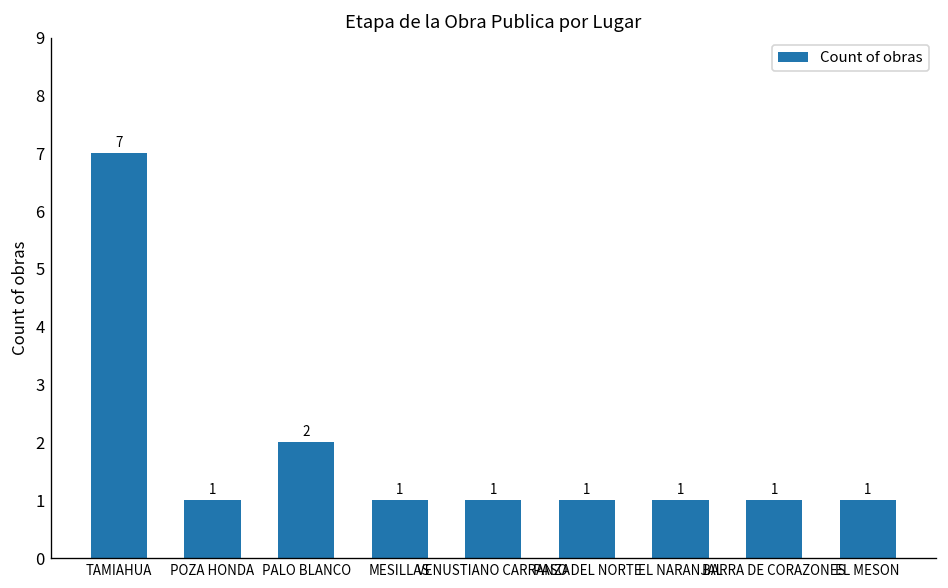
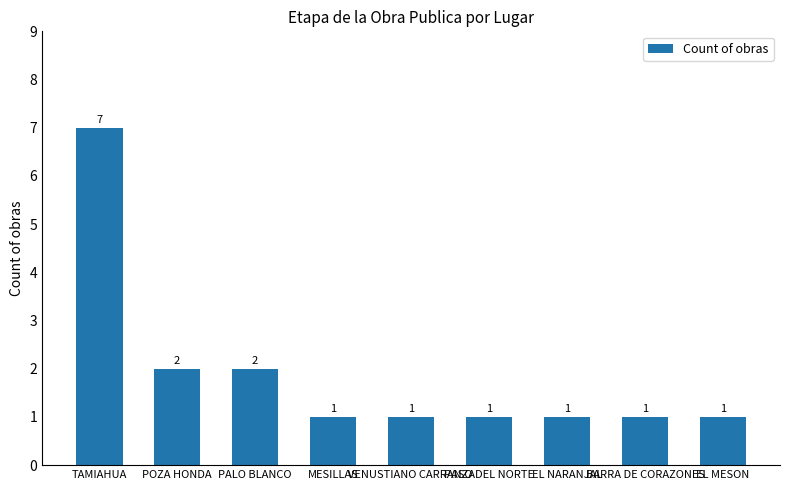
POZA HONDA: 1 -> 2
